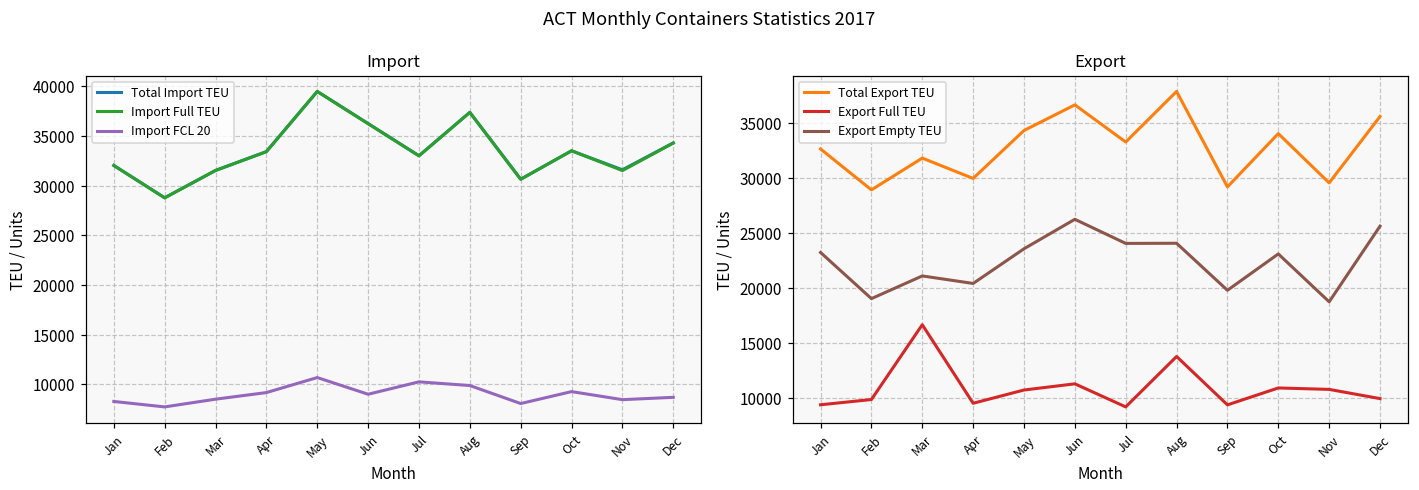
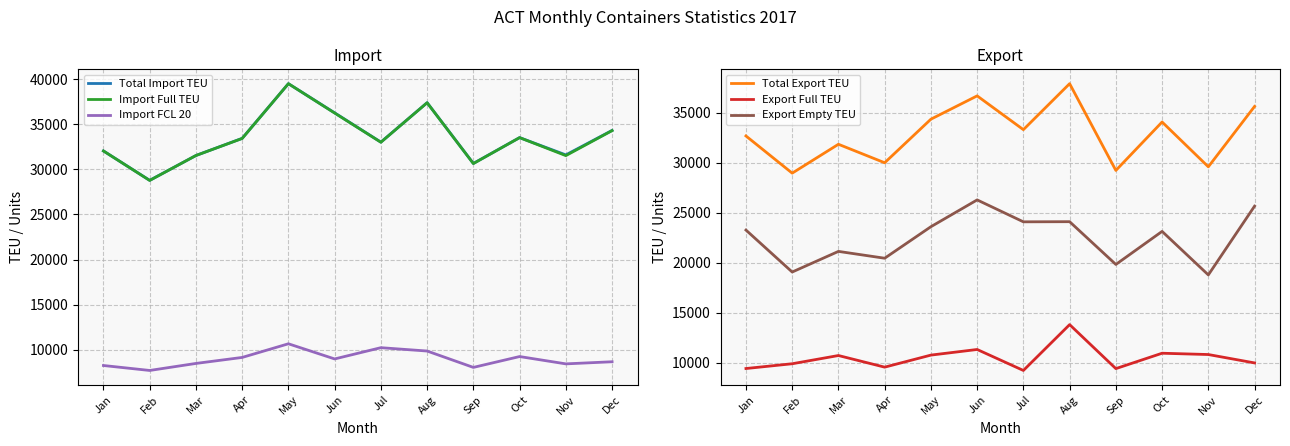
Export, Export Full TEU, Mar: 16700 -> 10700
